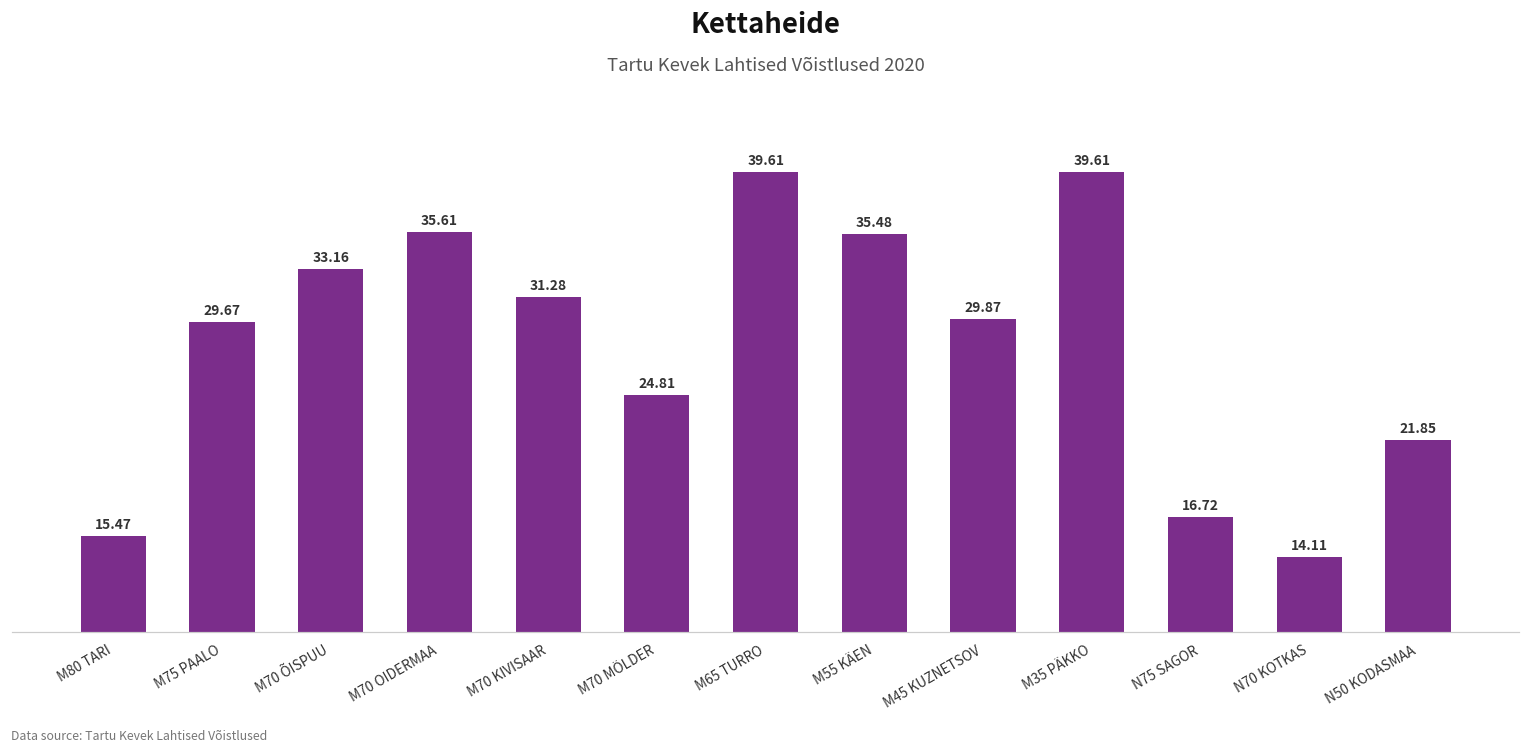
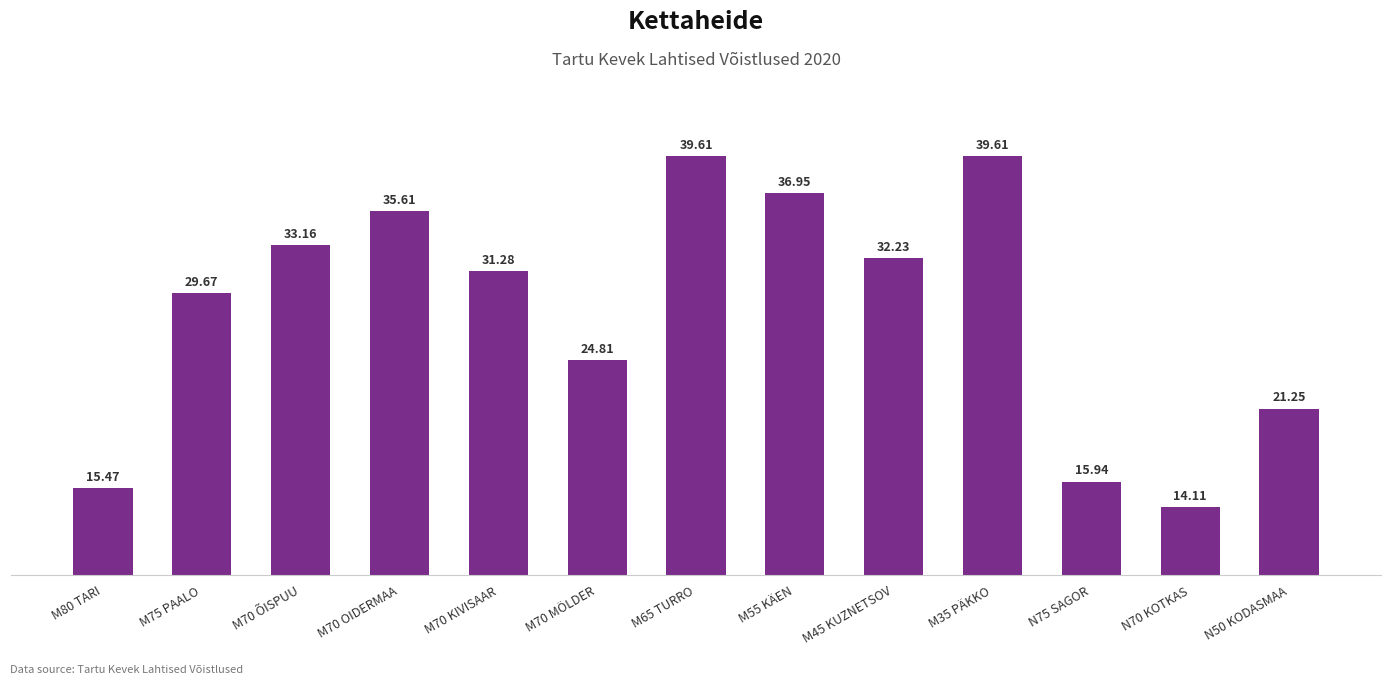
M55 KÄEN: 35.48 -> 36.95
M45 KUZNETSOV: 29.87 -> 32.23
N75 SAGOR: 16.72 -> 15.94
N50 KODASMAA: 21.85 -> 21.25
